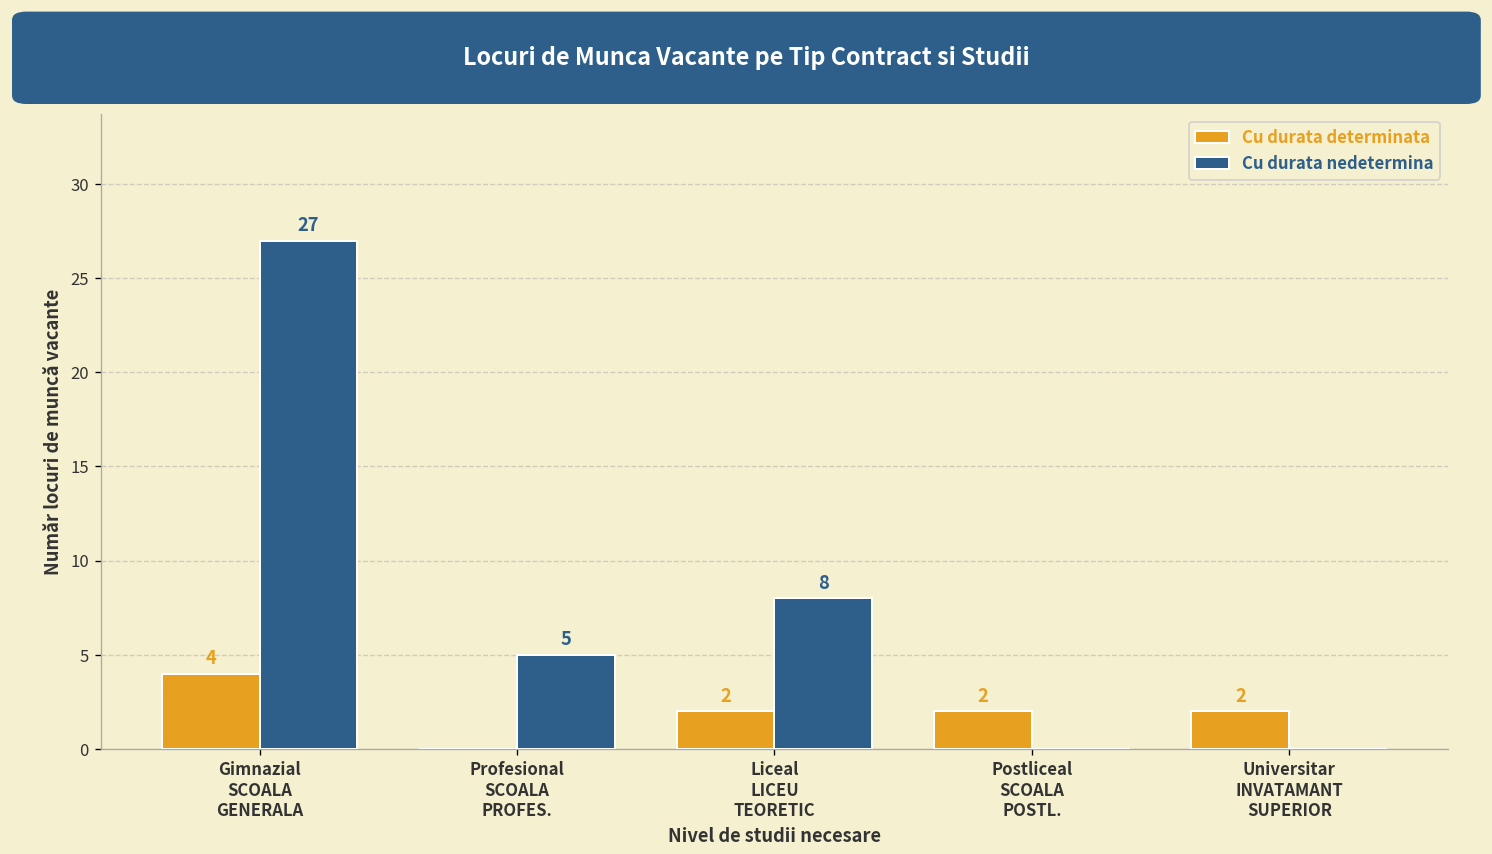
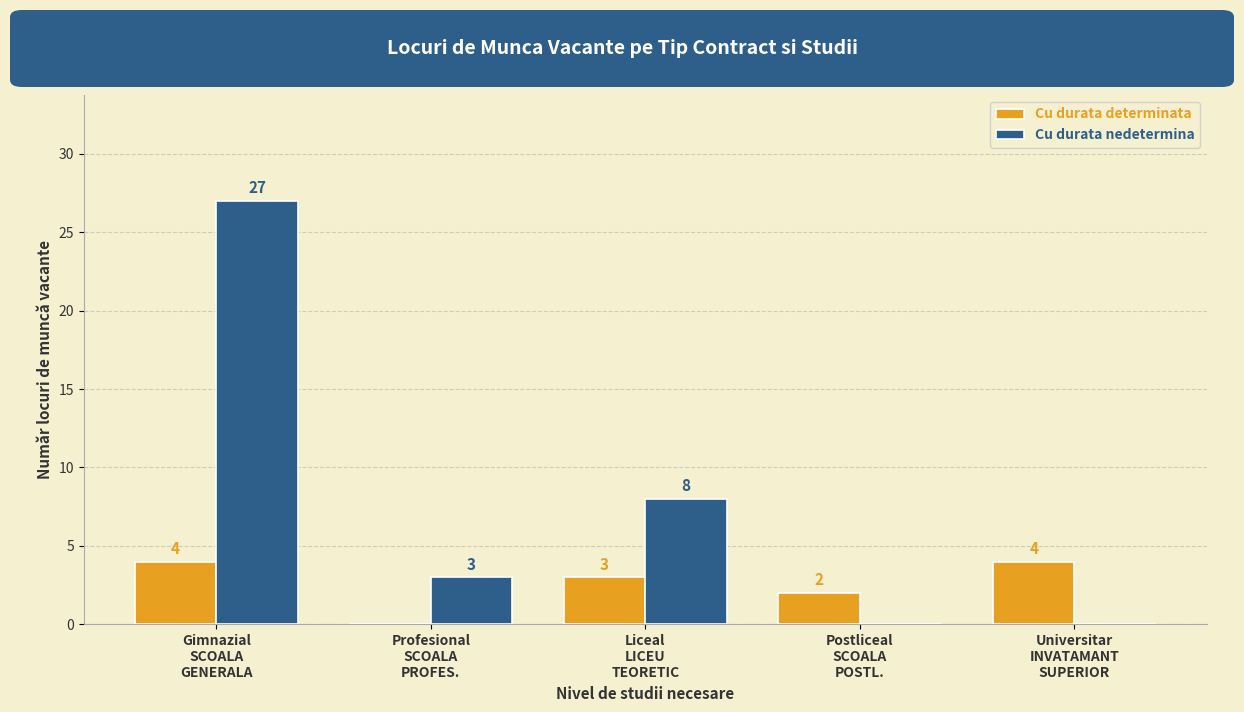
Cu durata nedetermina, Profesional SCOALA PROFES.: 5 -> 3
Cu durata determinata, Liceal LICEU TEORETIC: 2 -> 3
Cu durata determinata, Universitar INVATAMANT SUPERIOR: 2 -> 4
